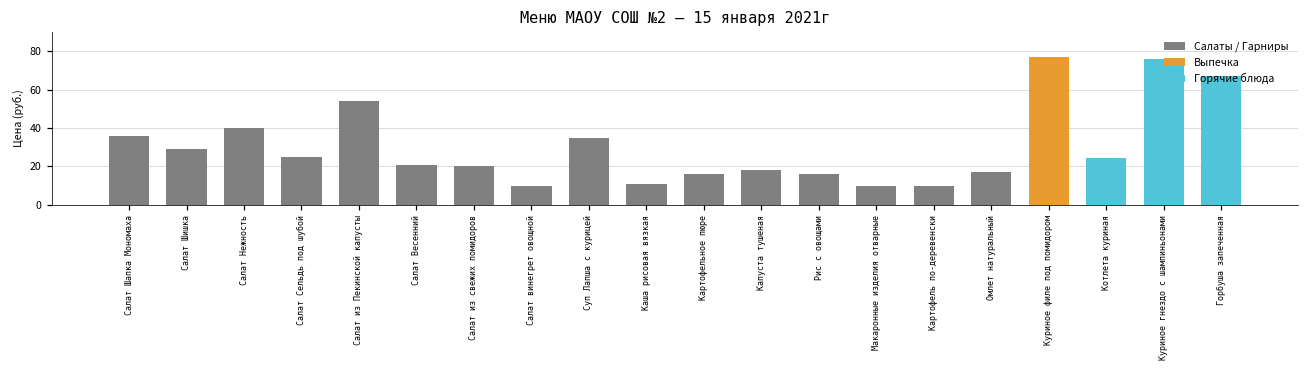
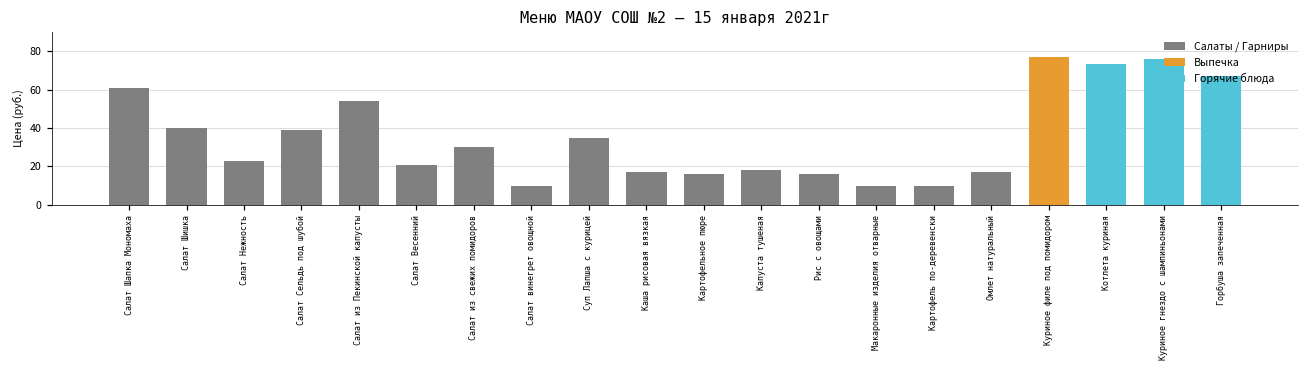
Салат Шапка Мономаха: 36 -> 61
Салат Шишка: 29 -> 40
Салат Нежность: 40 -> 23
Салат Сельдь под шубой: 25 -> 39
Салат из свежих помидоров: 20 -> 30
Каша рисовая вязкая: 11 -> 17
Котлета куриная: 25 -> 74
